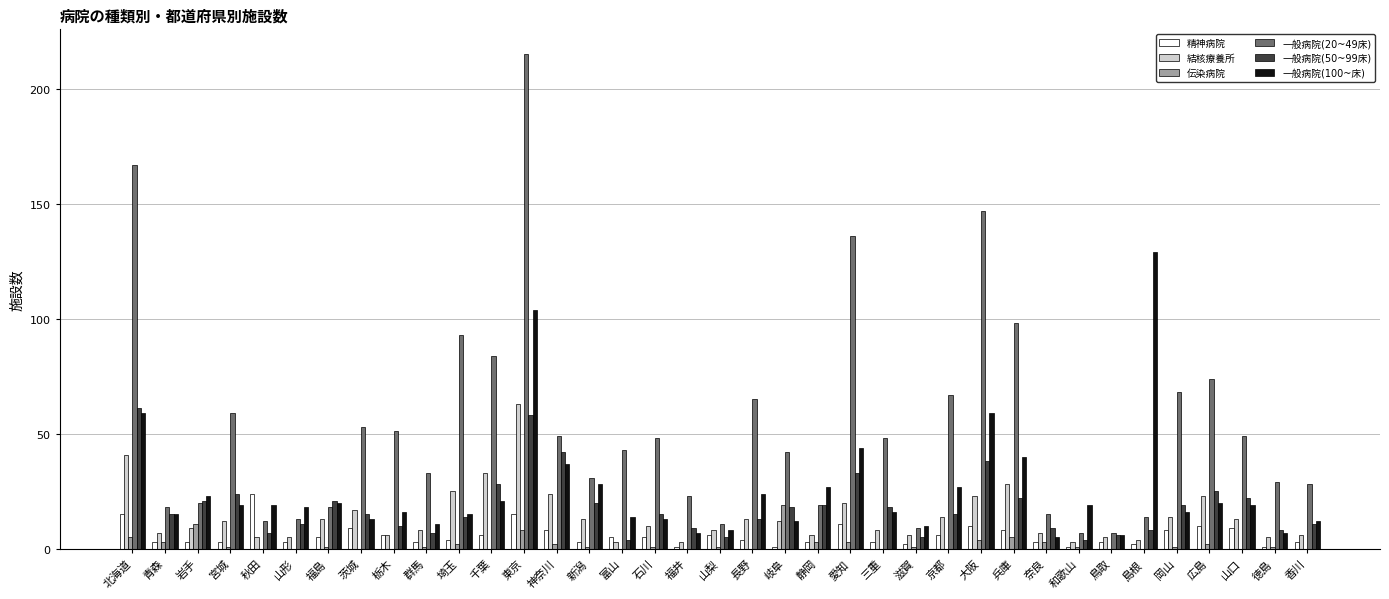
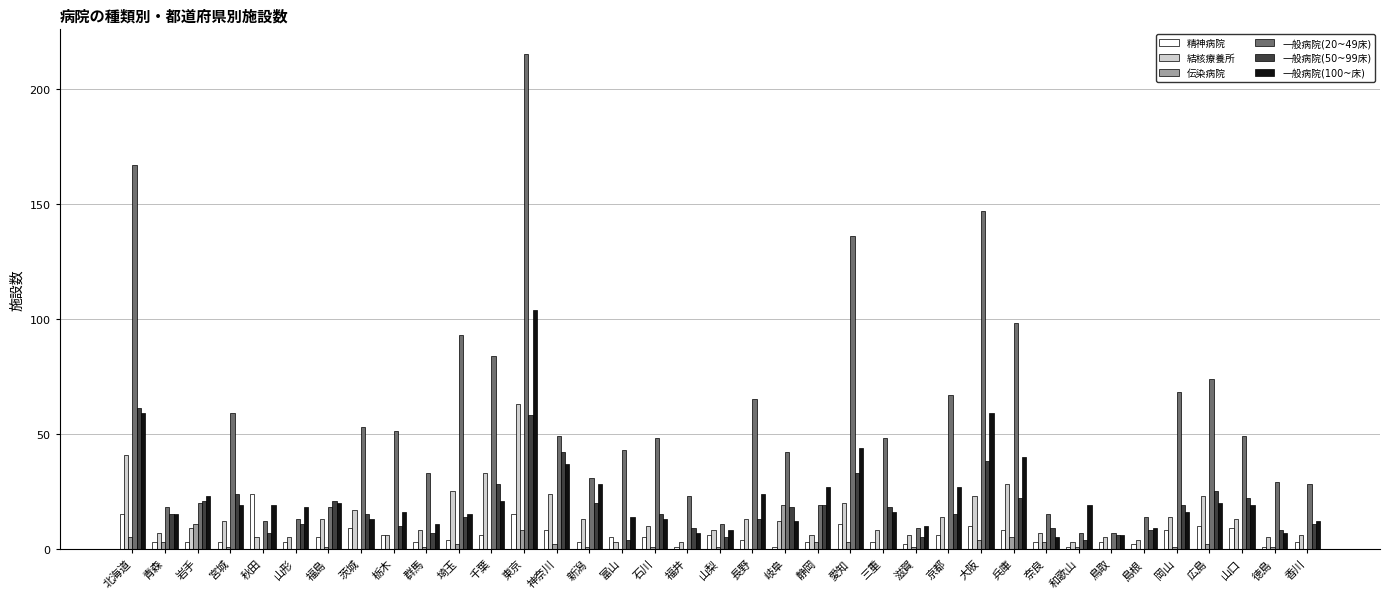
一般病院(100~床), 島根: 129 -> 9
